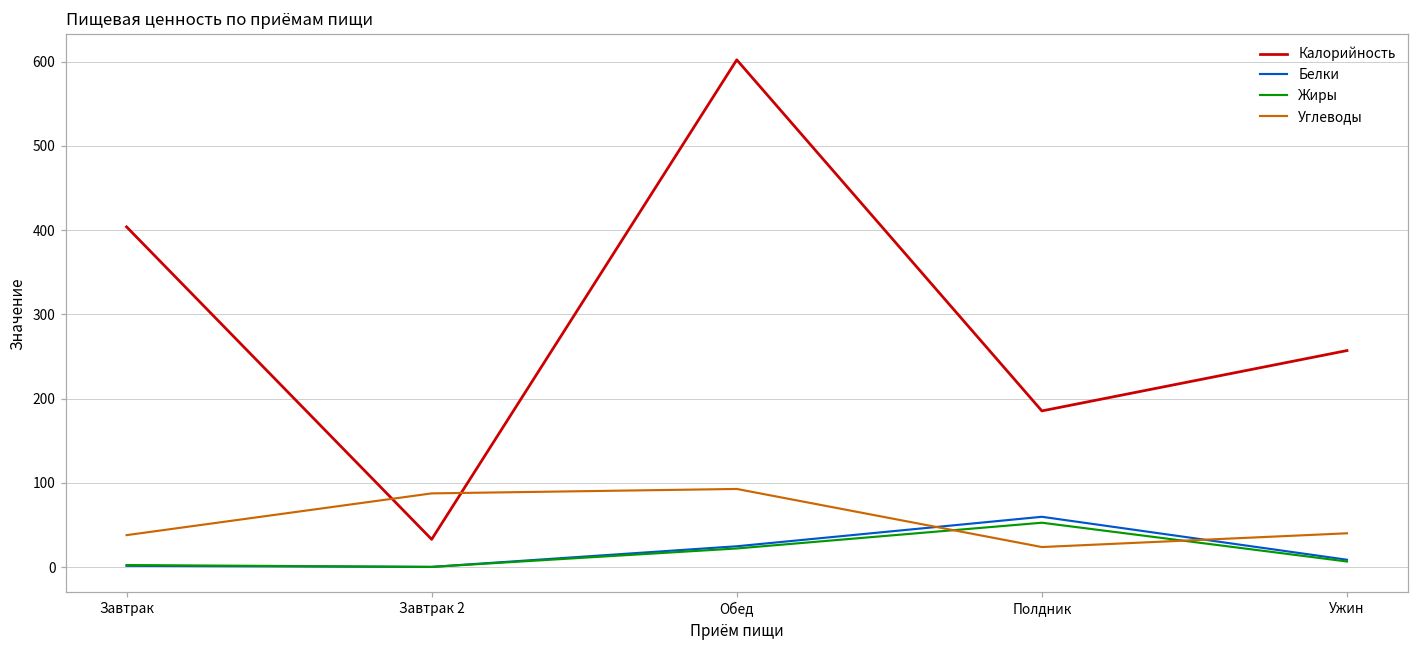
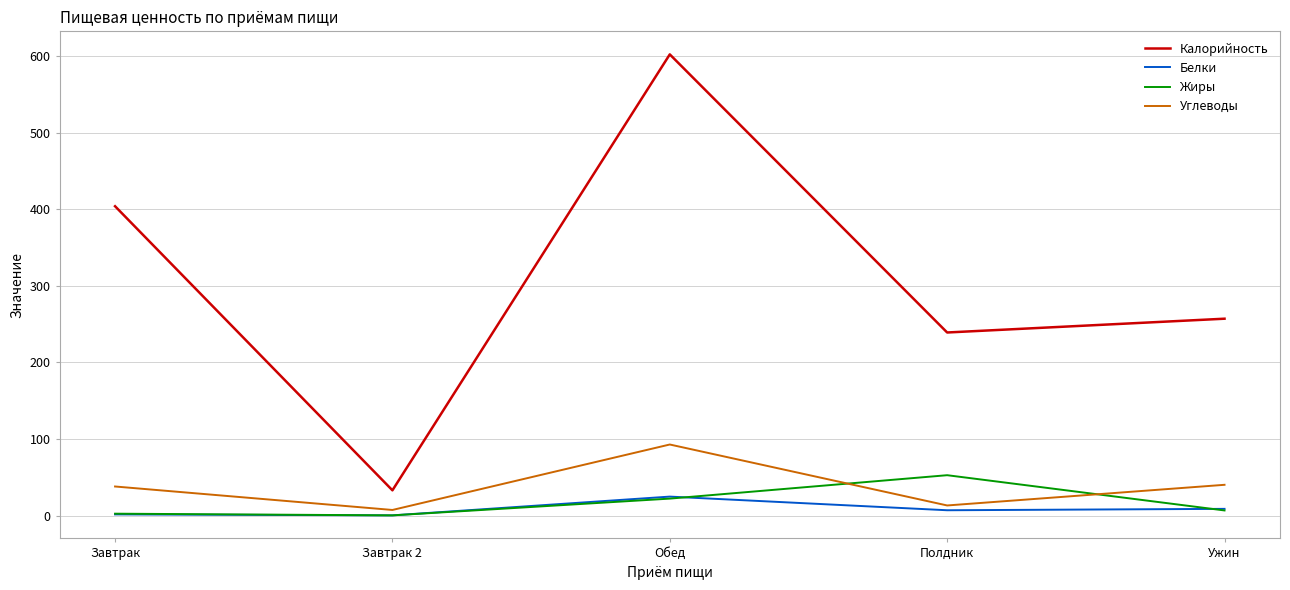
Углеводы, Завтрак 2: 90 -> 10
Калорийность, Полдник: 190 -> 240
Белки, Полдник: 60 -> 10
Углеводы, Полдник: 20 -> 10
